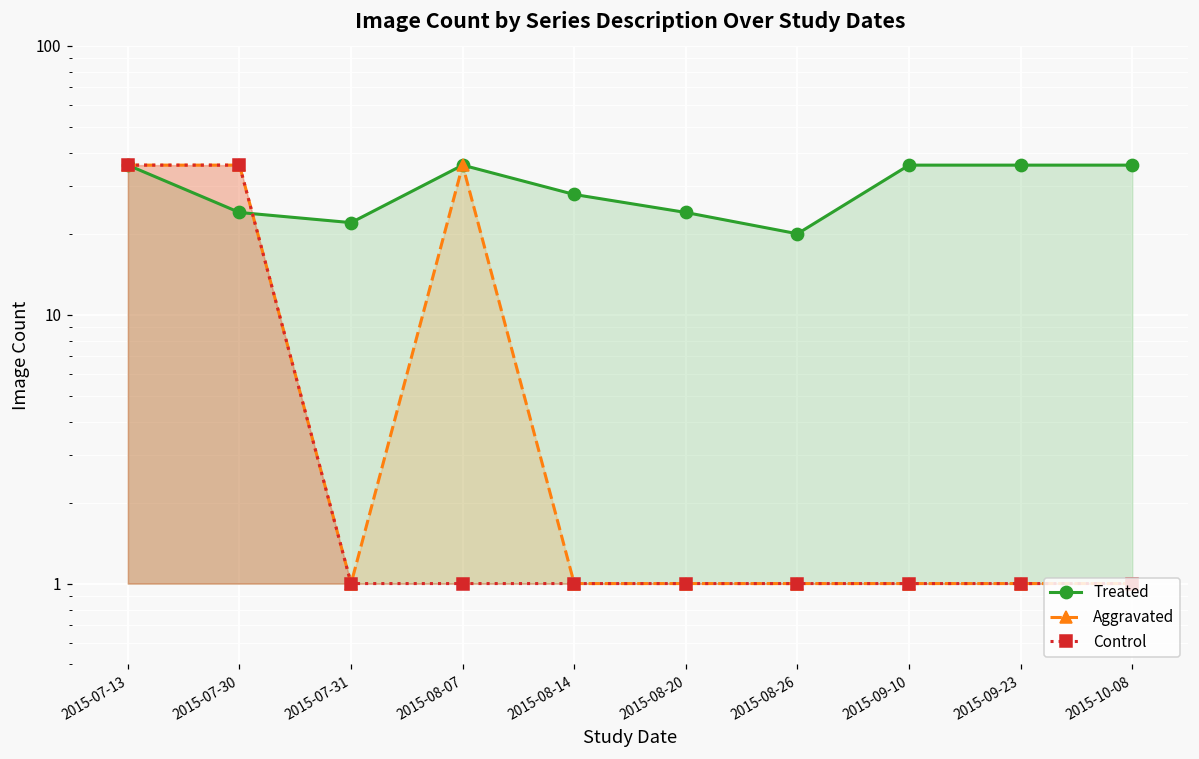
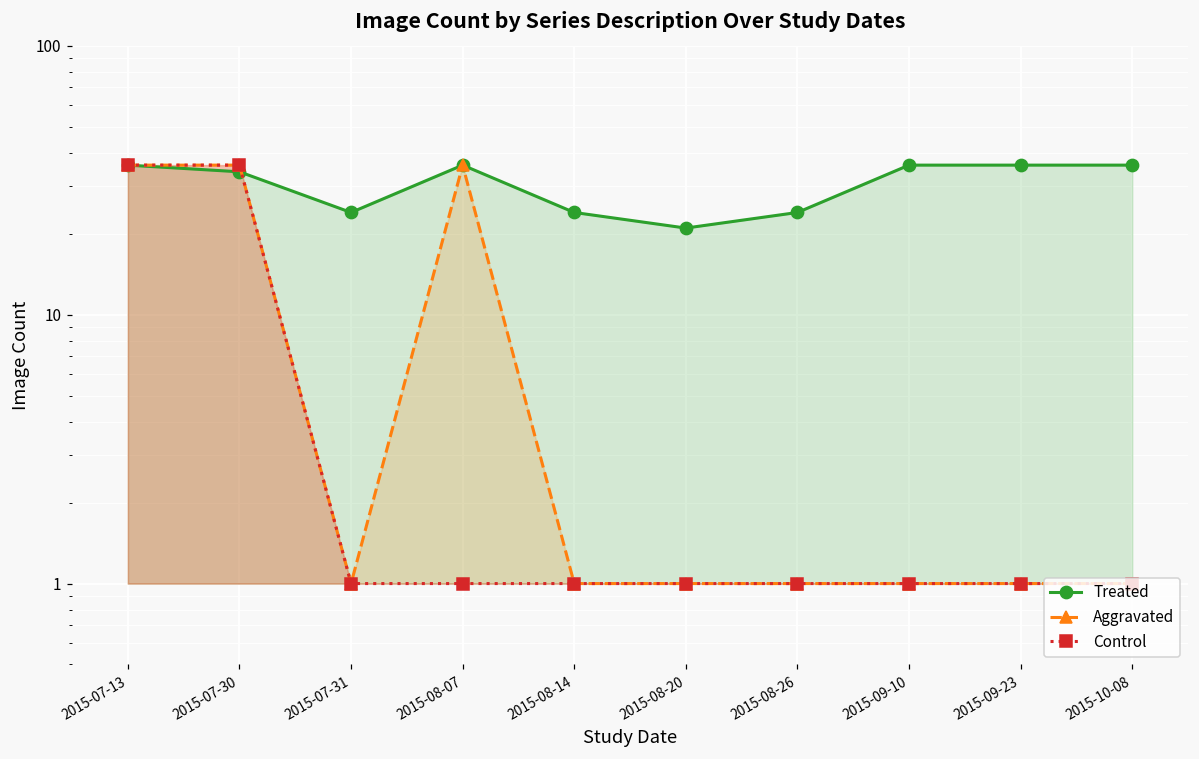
Treated, 2015-07-30: 24 -> 34
Treated, 2015-07-31: 22 -> 24
Treated, 2015-08-14: 28 -> 24
Treated, 2015-08-20: 24 -> 21
Treated, 2015-08-26: 20 -> 24
